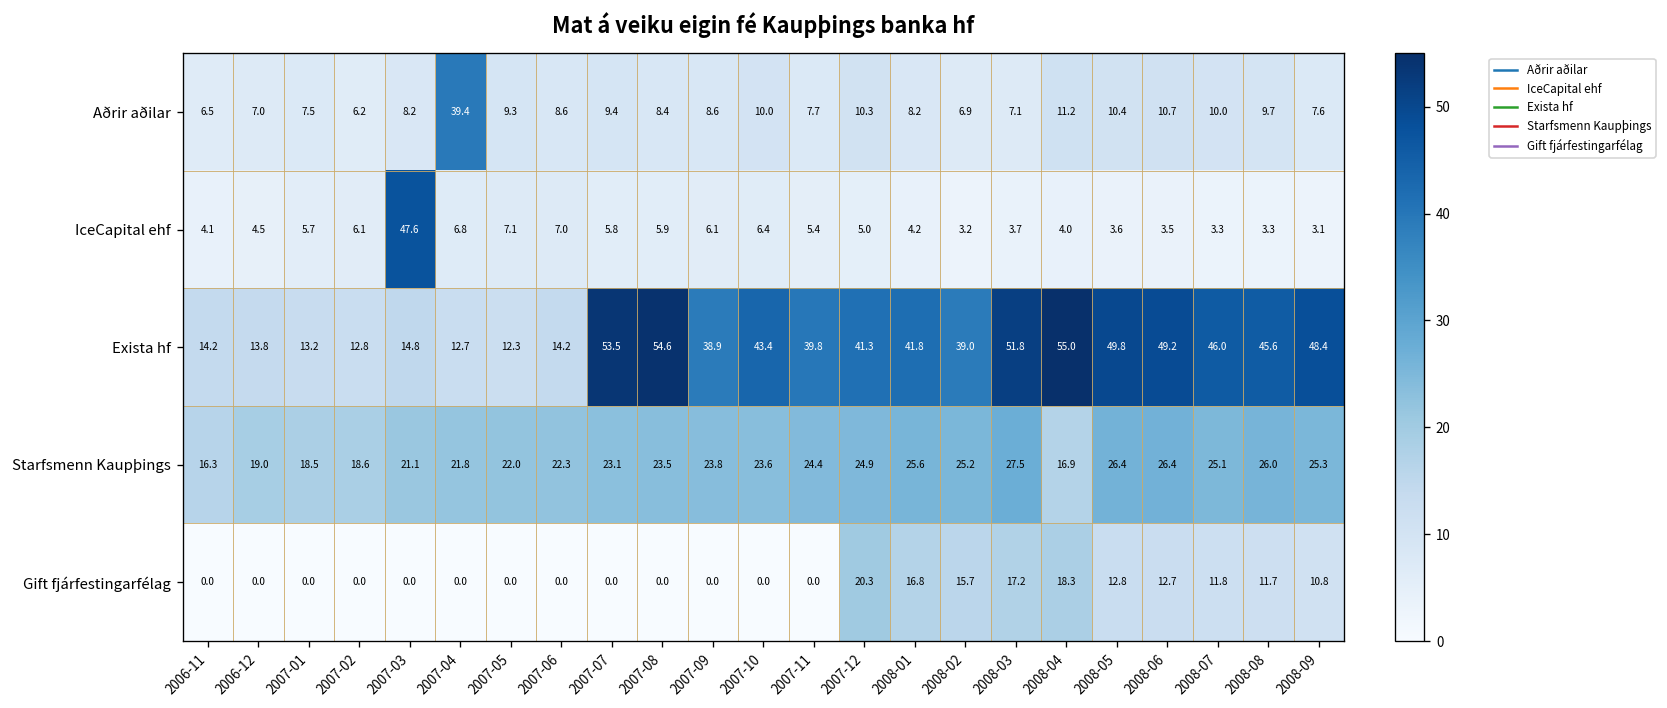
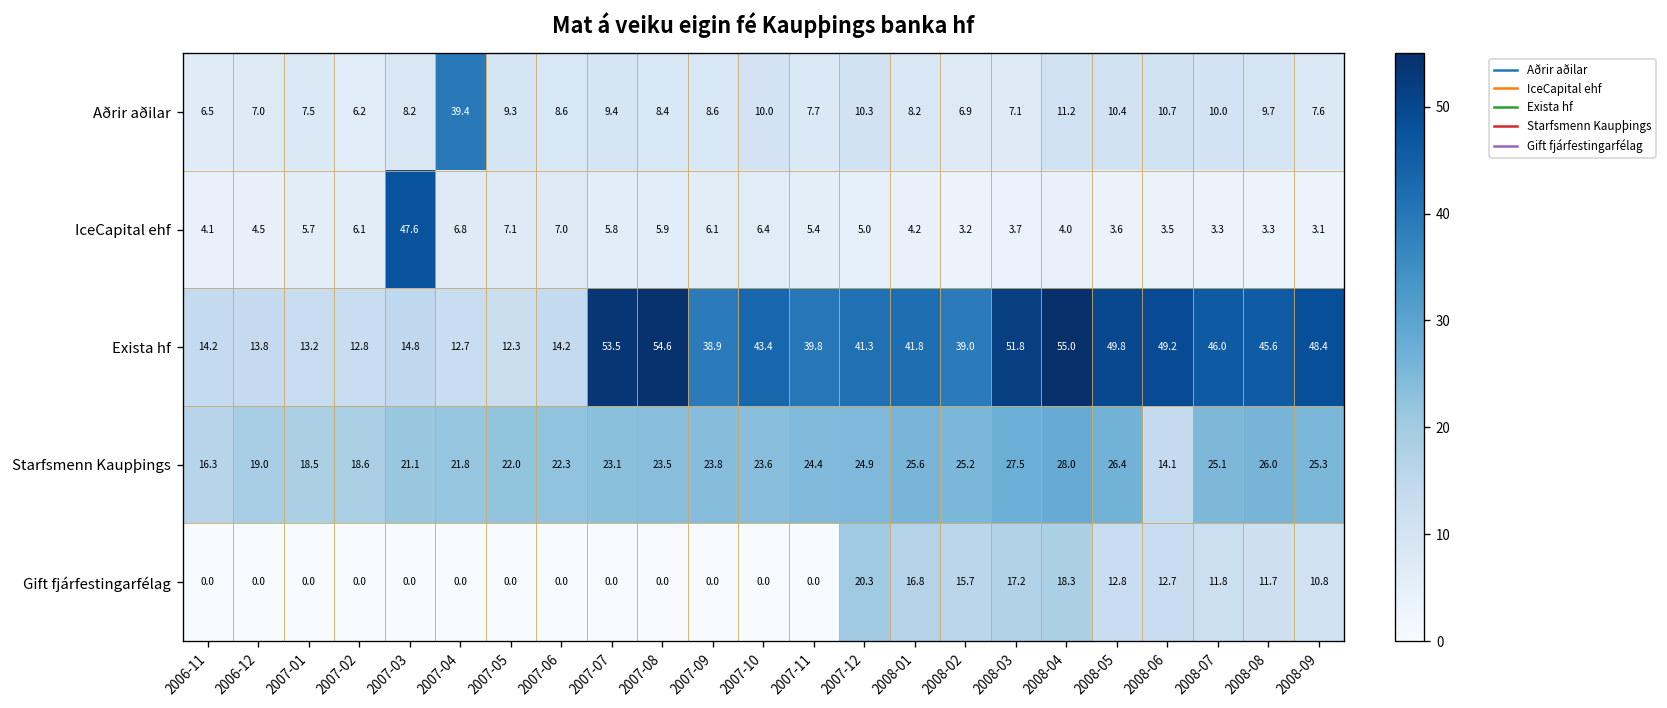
Starfsmenn Kaupþings, 2008-04: 16.9 -> 28.0
Starfsmenn Kaupþings, 2008-06: 26.4 -> 14.1
